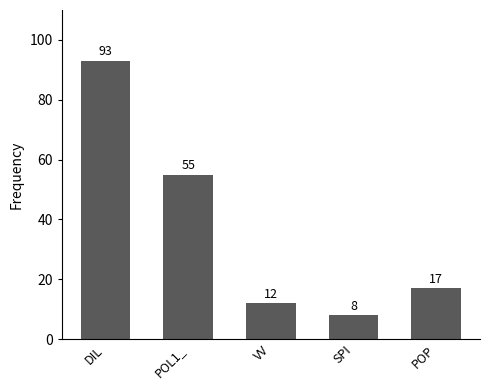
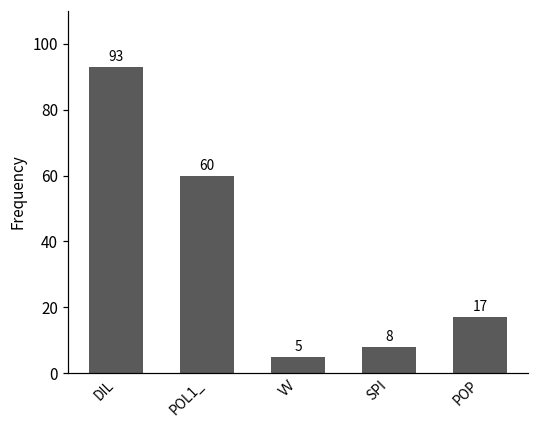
POL1_: 55 -> 60
VV: 12 -> 5
